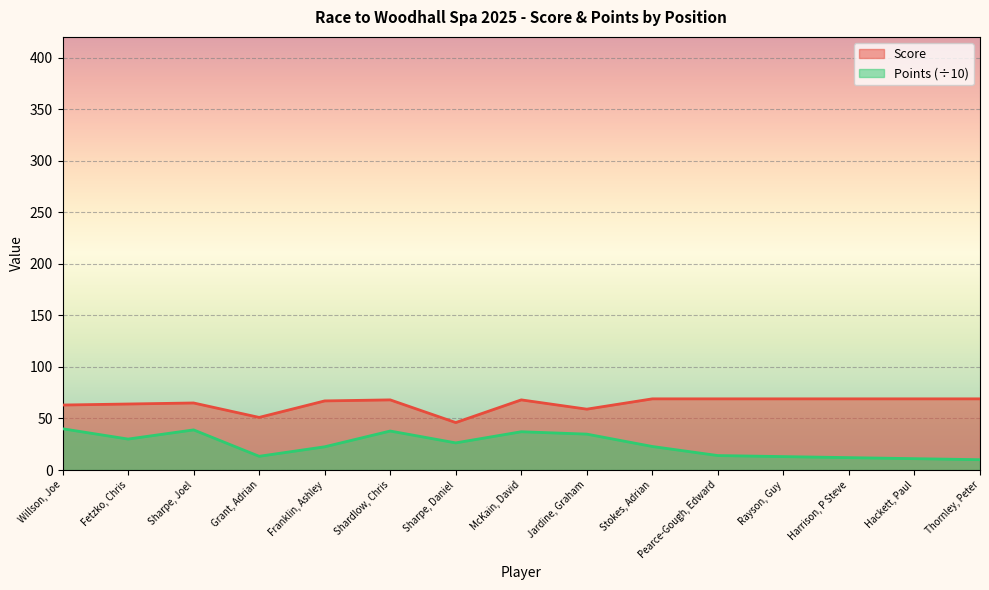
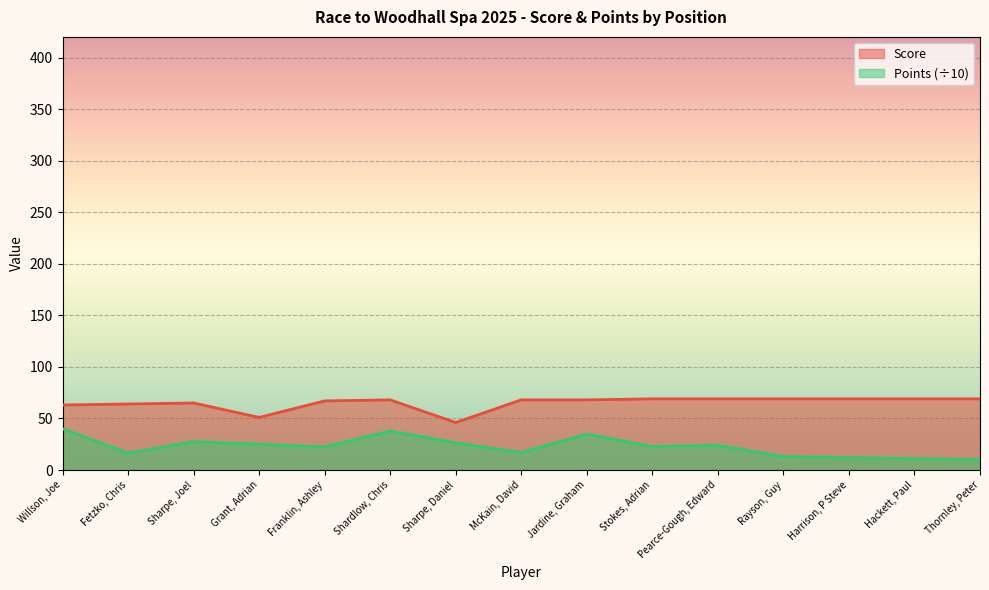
Points (÷10), Fetzko, Chris: 30 -> 16
Points (÷10), Sharpe, Joel: 39 -> 28
Points (÷10), Grant, Adrian: 13 -> 25
Points (÷10), McKain, David: 37 -> 17
Score, Jardine, Graham: 59 -> 68
Points (÷10), Pearce-Gough, Edward: 14 -> 24
